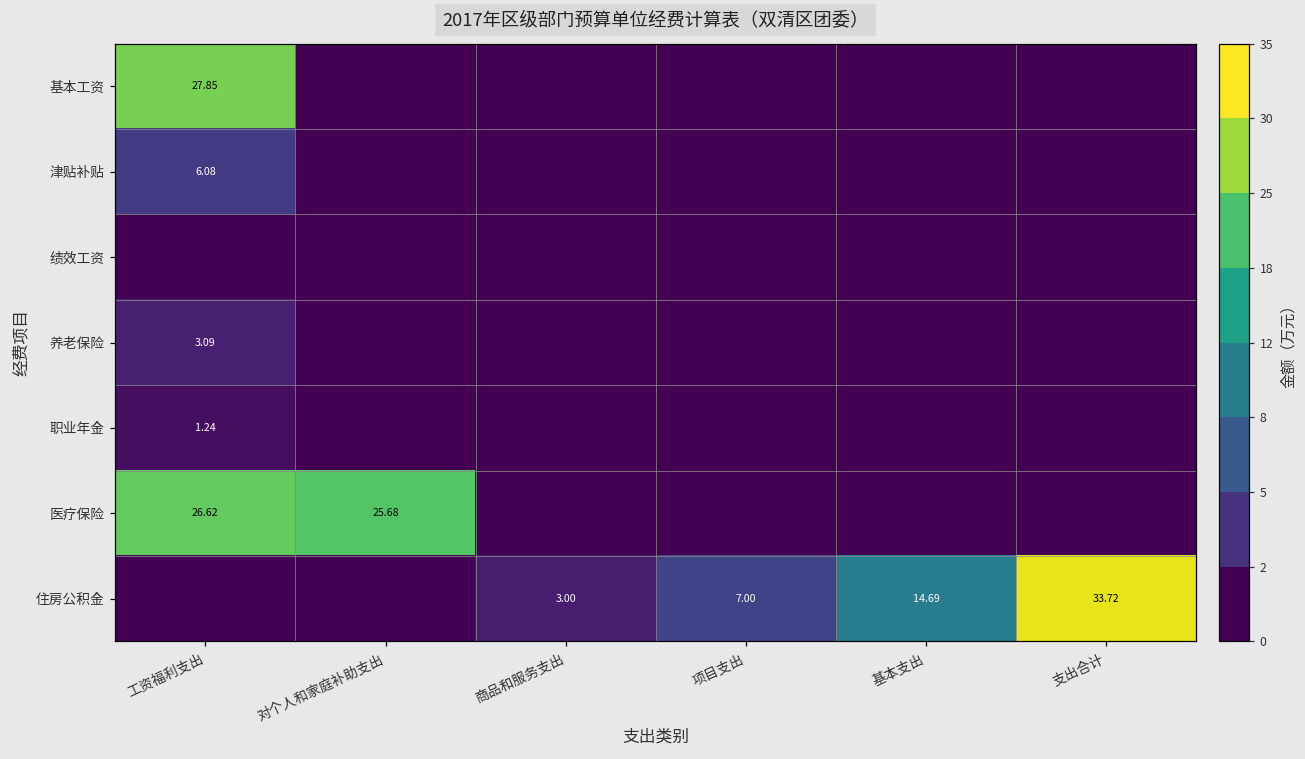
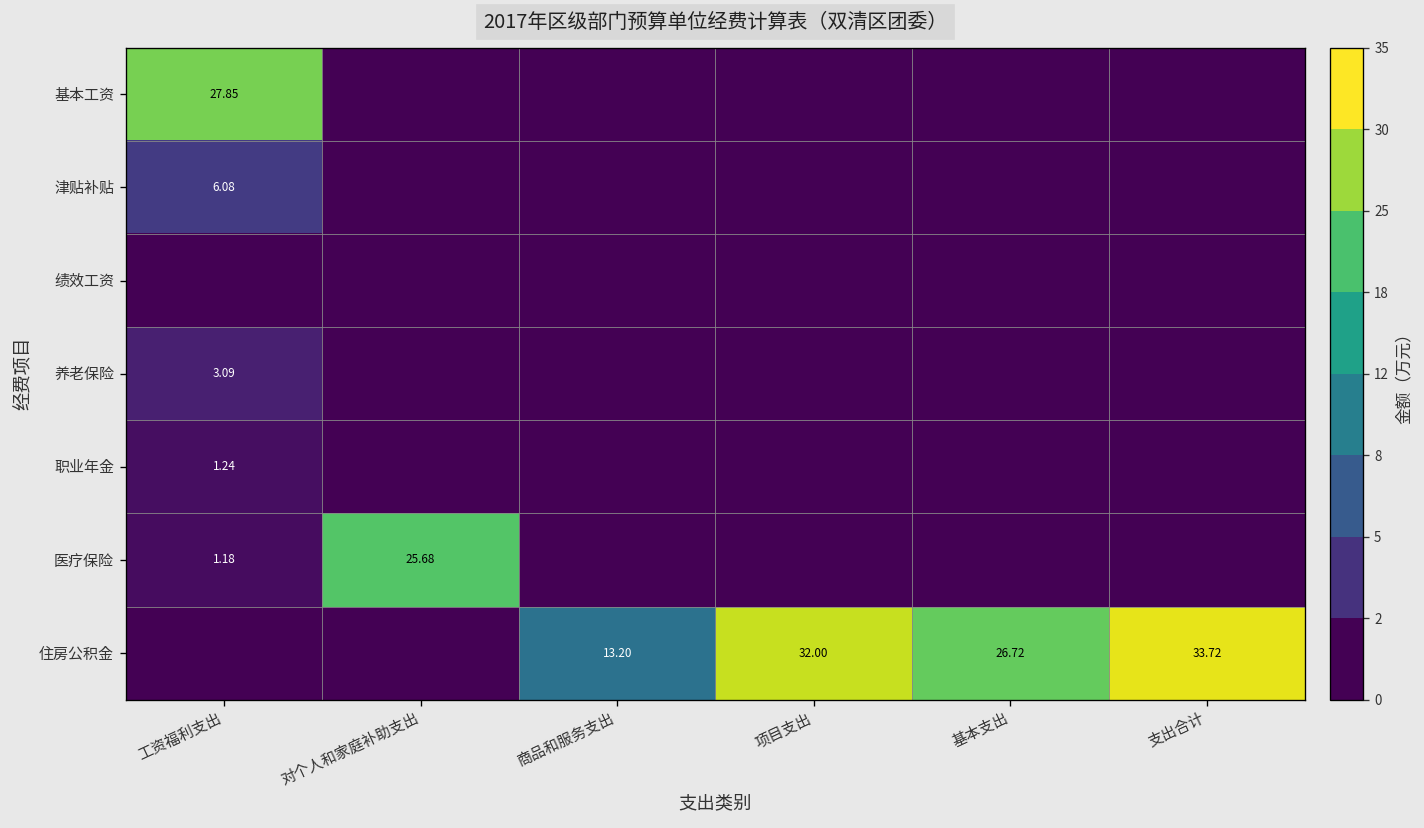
医疗保险, 工资福利支出: 26.62 -> 1.18
住房公积金, 商品和服务支出: 3.00 -> 13.20
住房公积金, 项目支出: 7.00 -> 32.00
住房公积金, 基本支出: 14.69 -> 26.72
